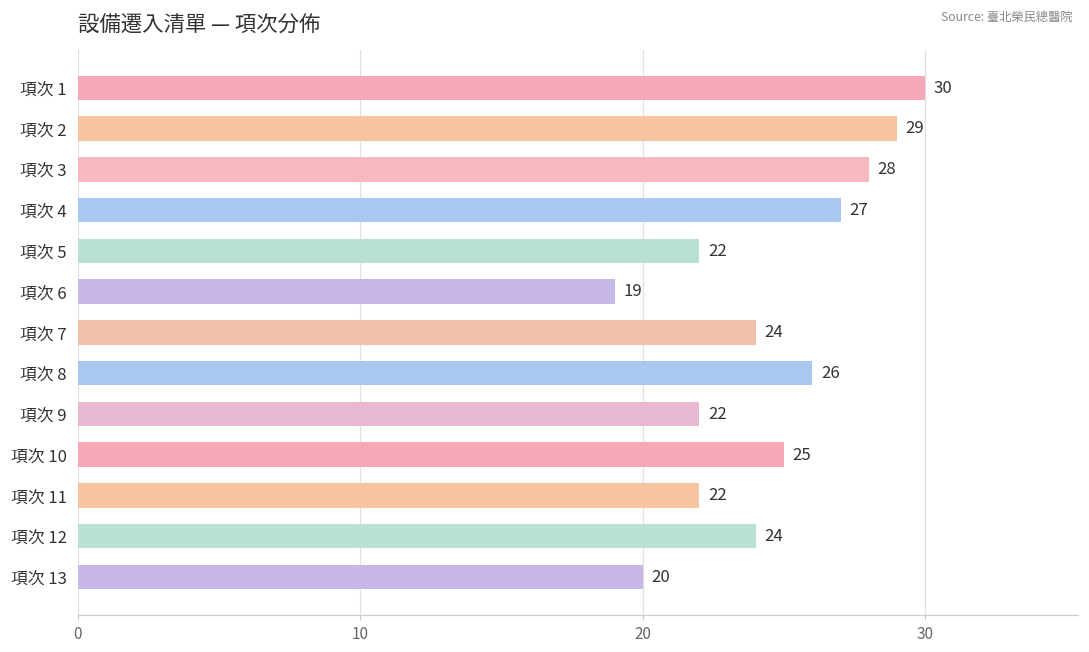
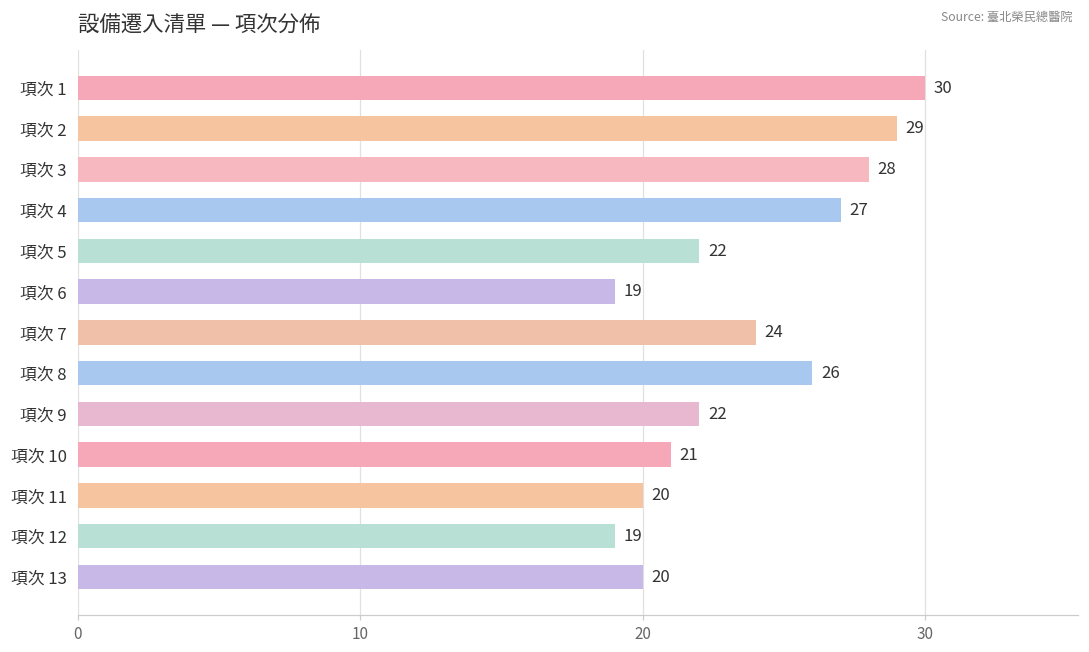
項次 10: 25 -> 21
項次 11: 22 -> 20
項次 12: 24 -> 19
